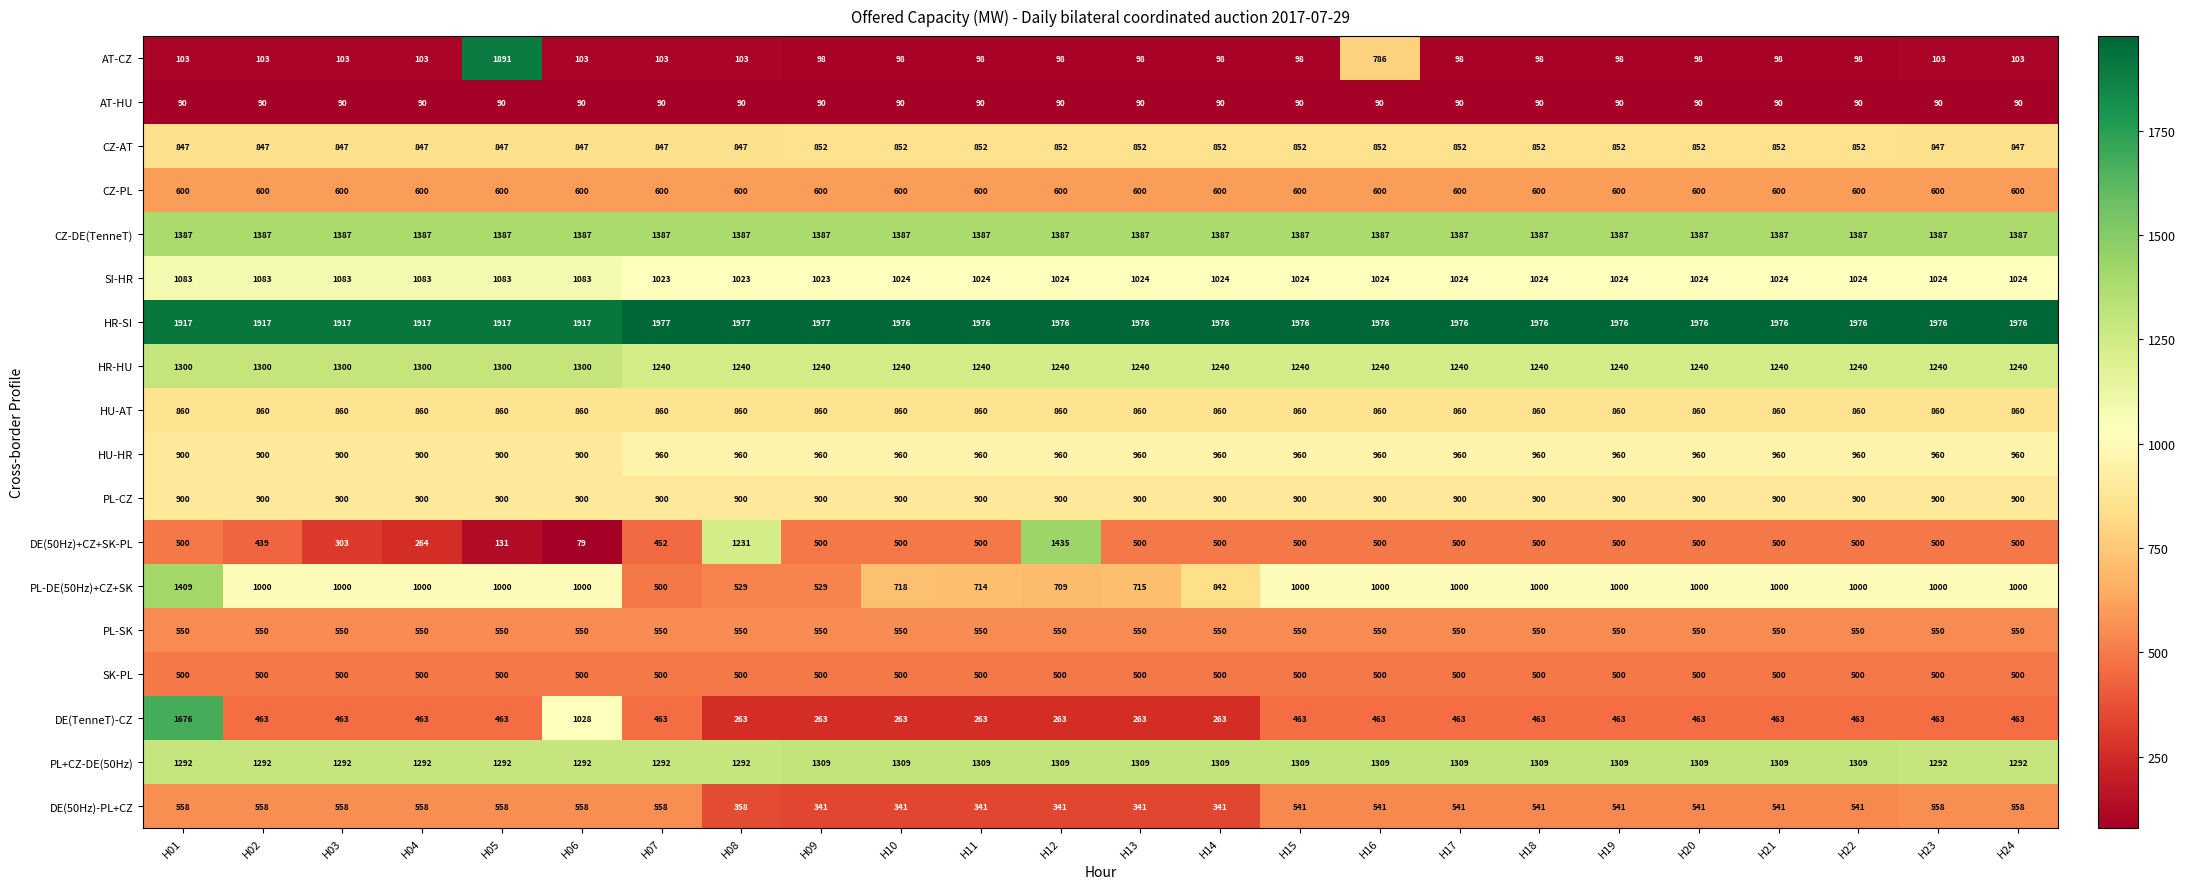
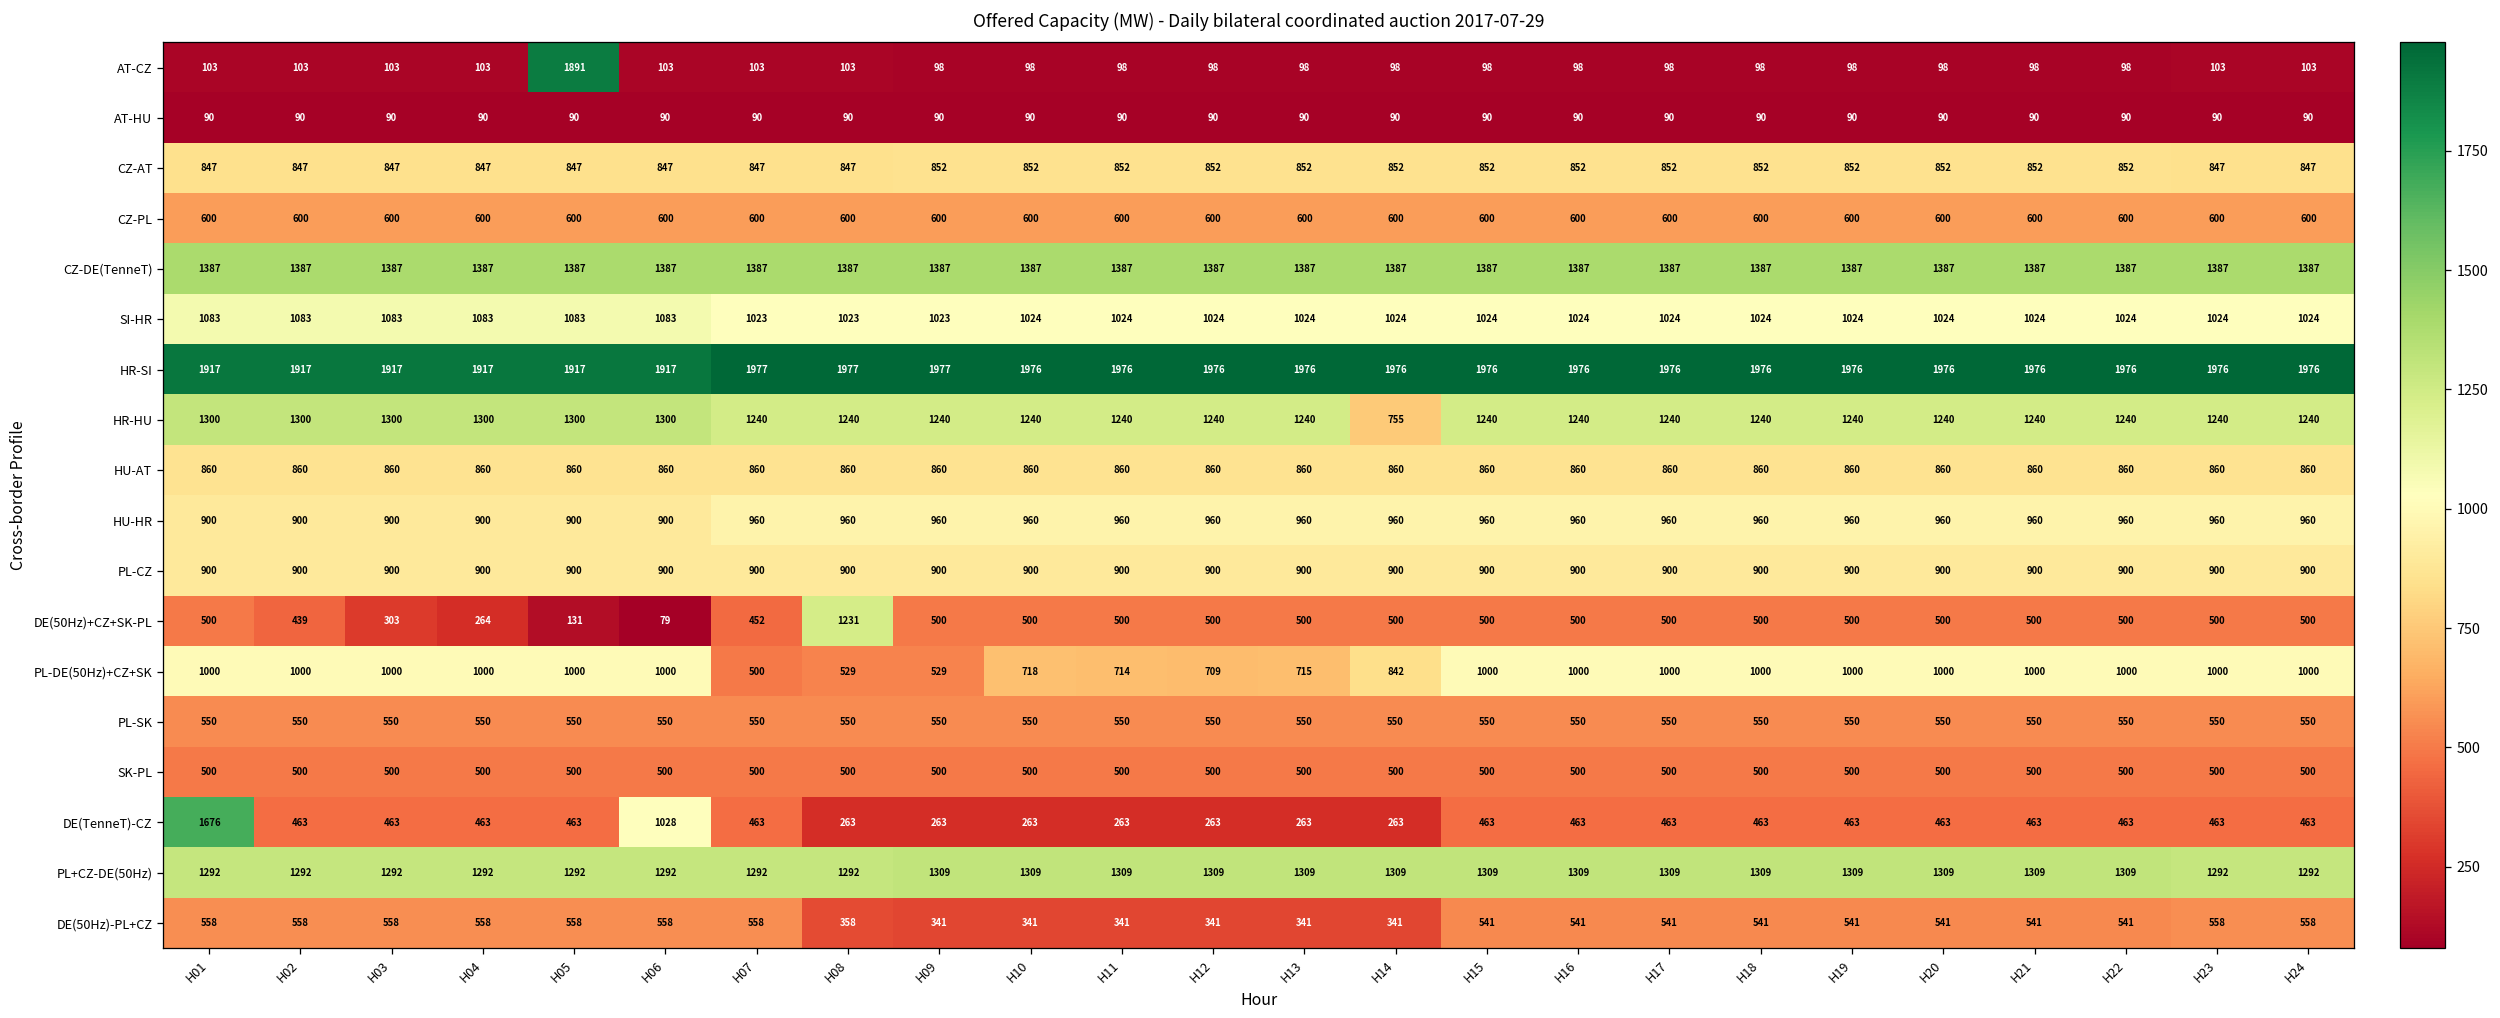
AT-CZ, H16: 786 -> 98
HR-HU, H14: 1240 -> 755
DE(50Hz)+CZ+SK-PL, H12: 1435 -> 500
PL-DE(50Hz)+CZ+SK, H01: 1409 -> 1000
